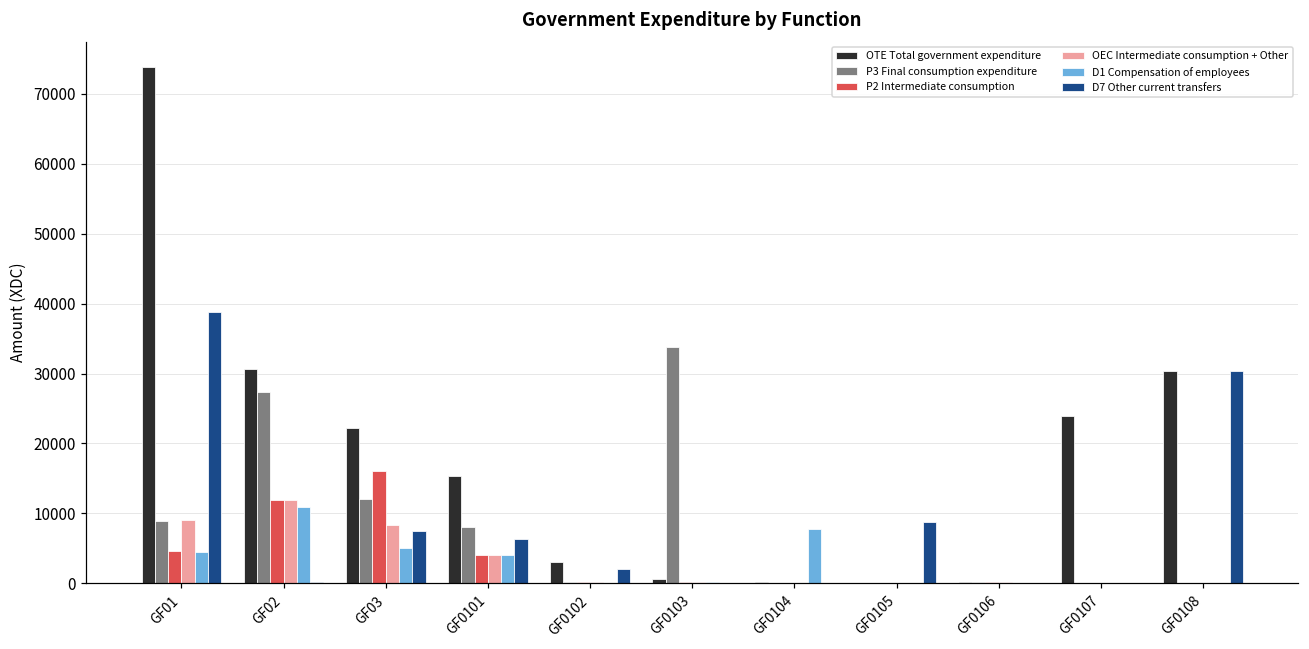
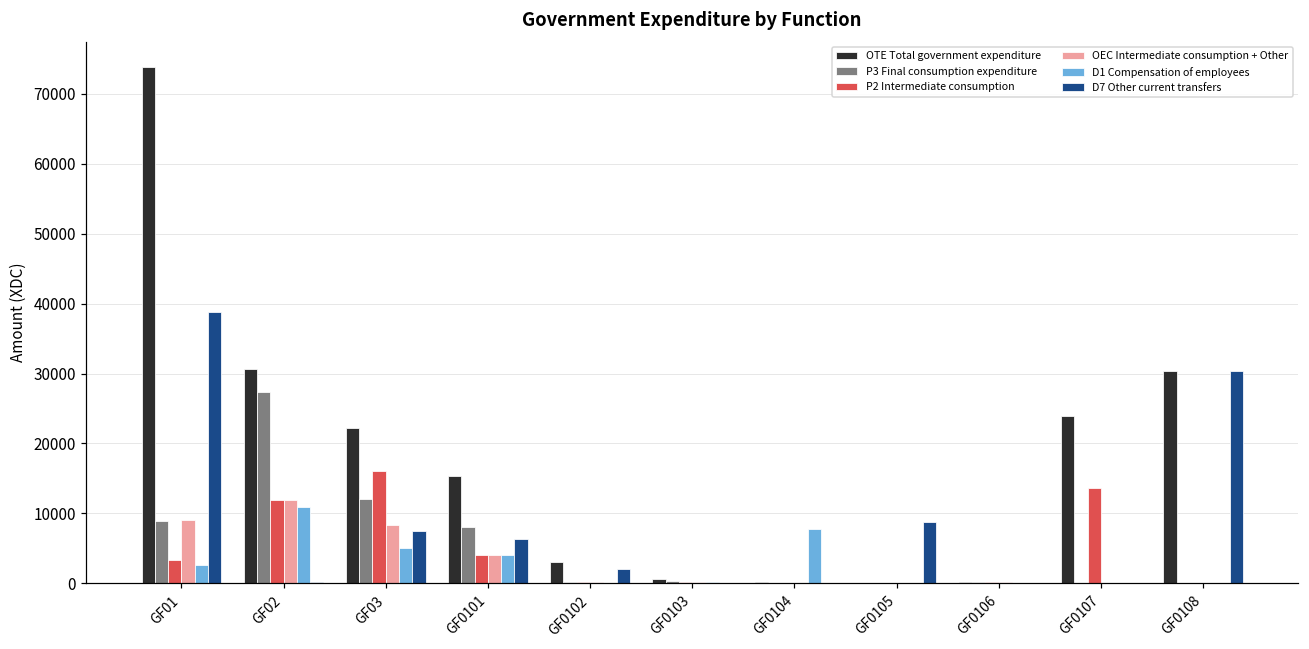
P2 Intermediate consumption, GF01: 5000 -> 3000
D1 Compensation of employees, GF01: 4000 -> 3000
P3 Final consumption expenditure, GF0103: 34000 -> 0
P2 Intermediate consumption, GF0107: 0 -> 14000
